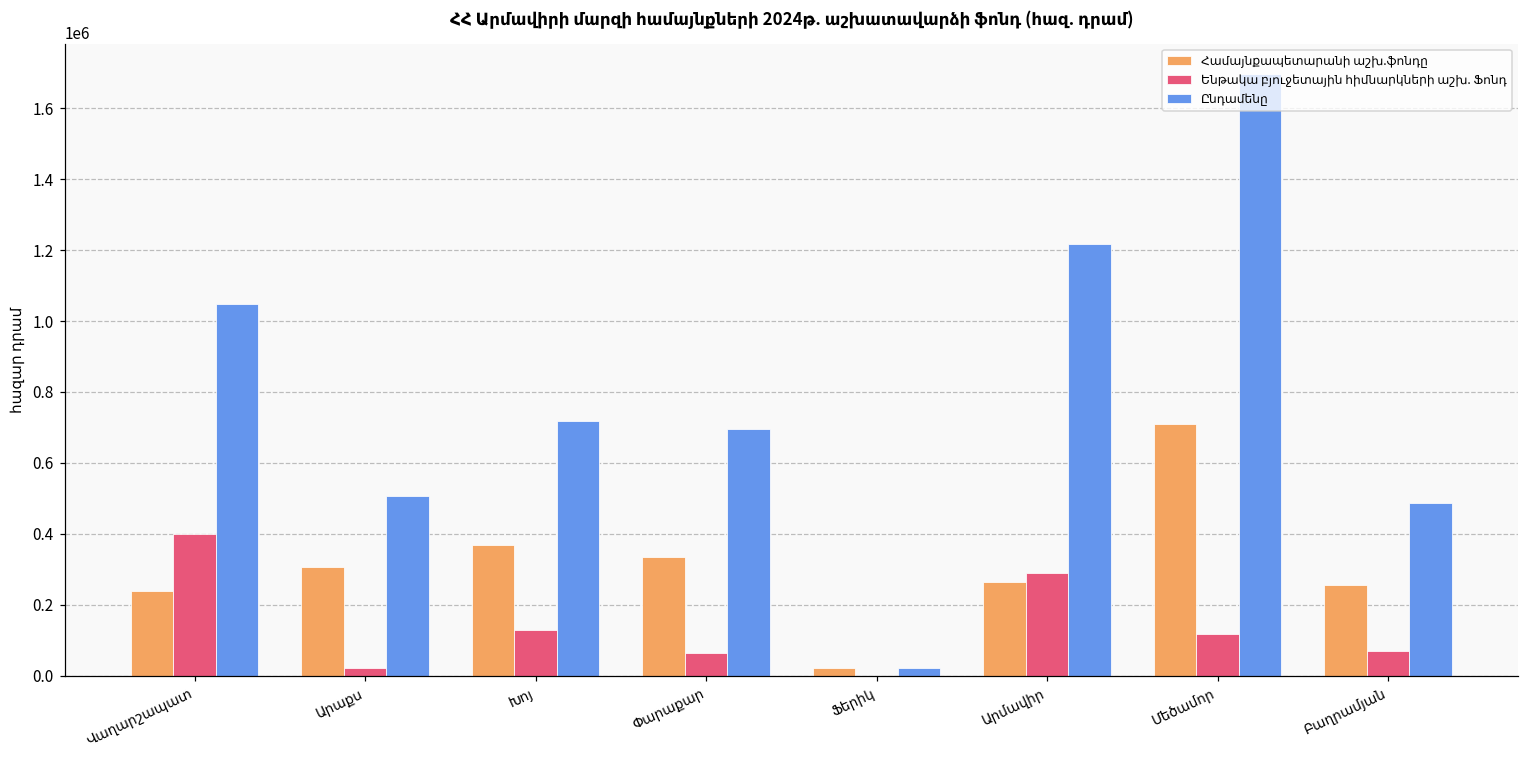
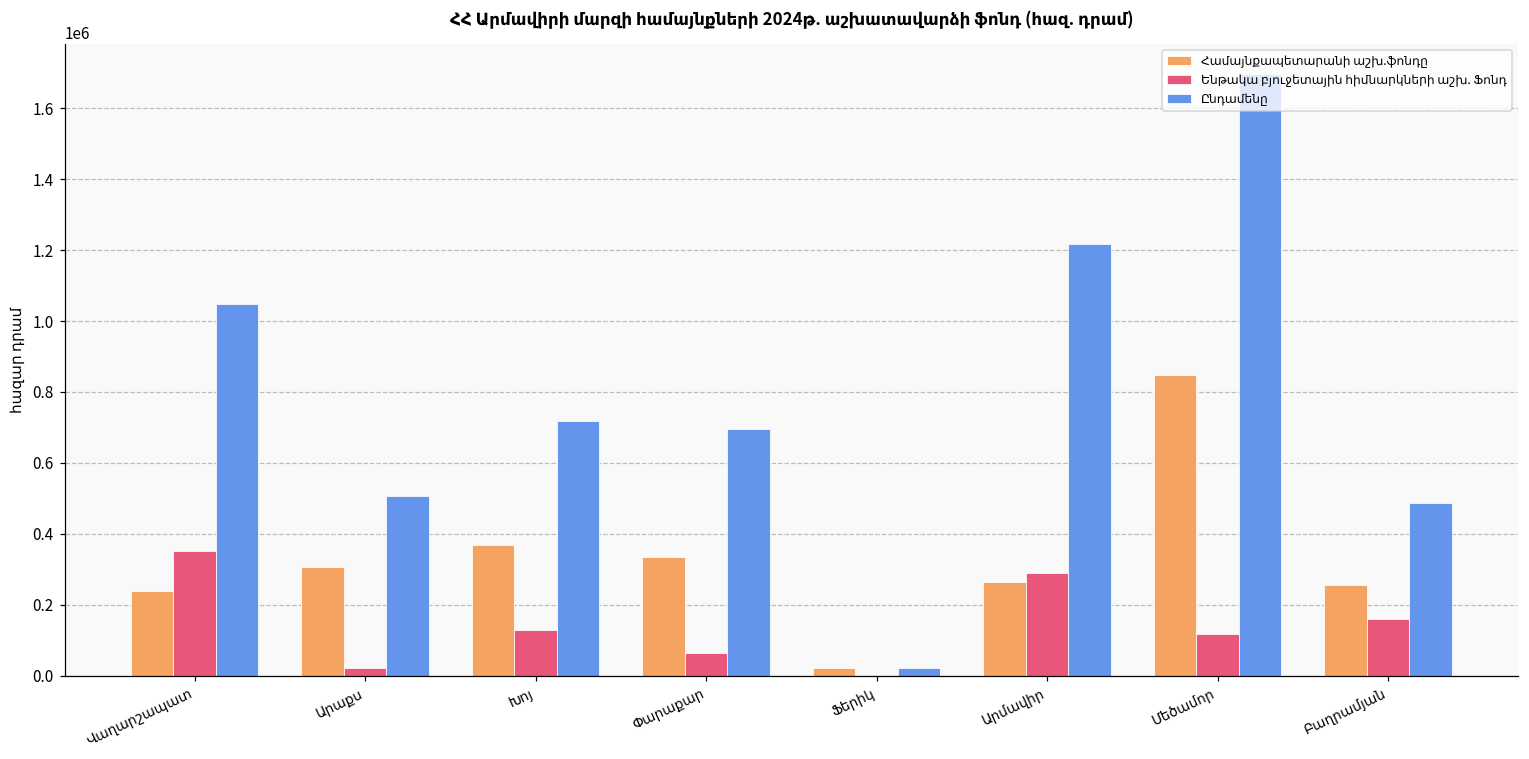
Ենթակա բյուջետային հիմնարկների աշխ. Ֆոնդ, Վաղարշապատ: 400000 -> 350000
Համայնքապետարանի աշխ.ֆոնդը, Մեծամոր: 710000 -> 850000
Ենթակա բյուջետային հիմնարկների աշխ. Ֆոնդ, Բաղրամյան: 70000 -> 160000
